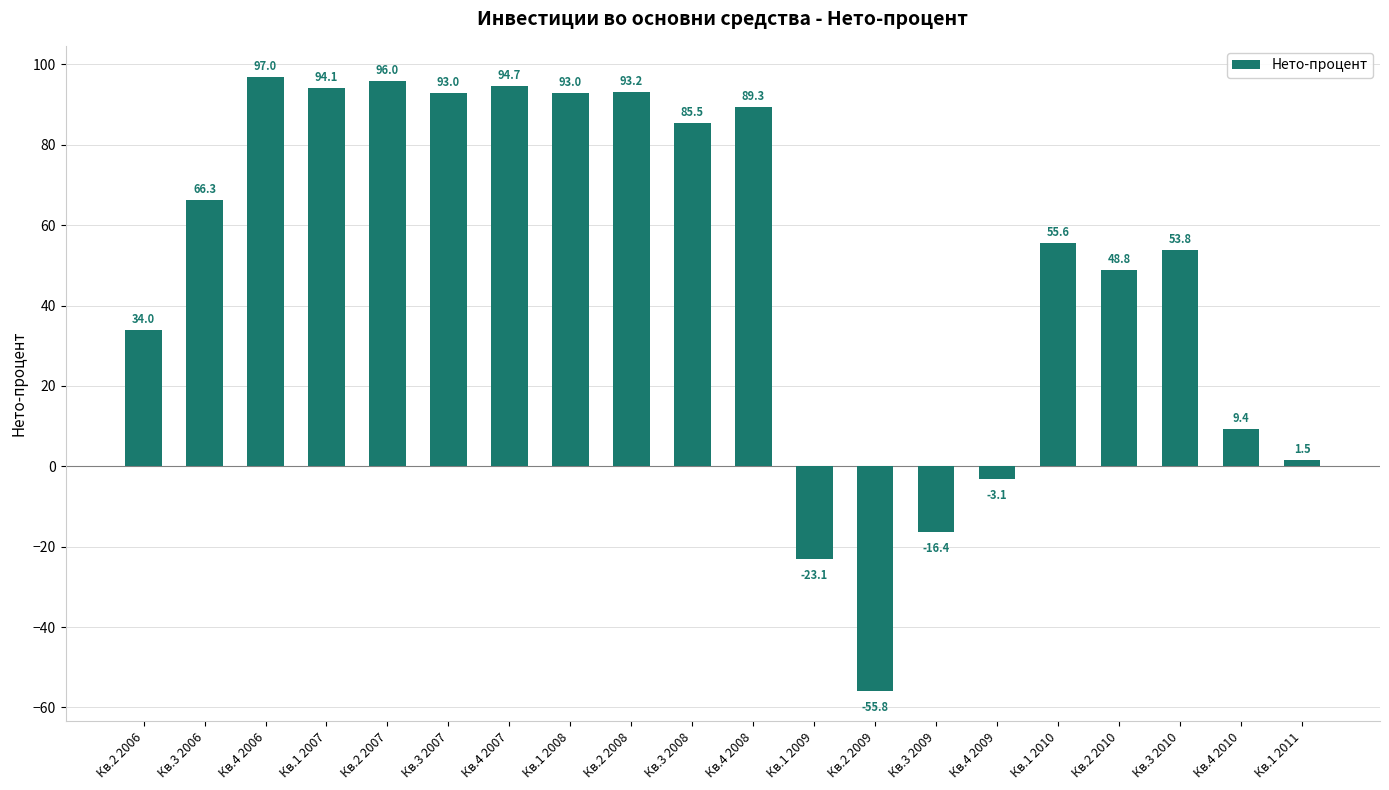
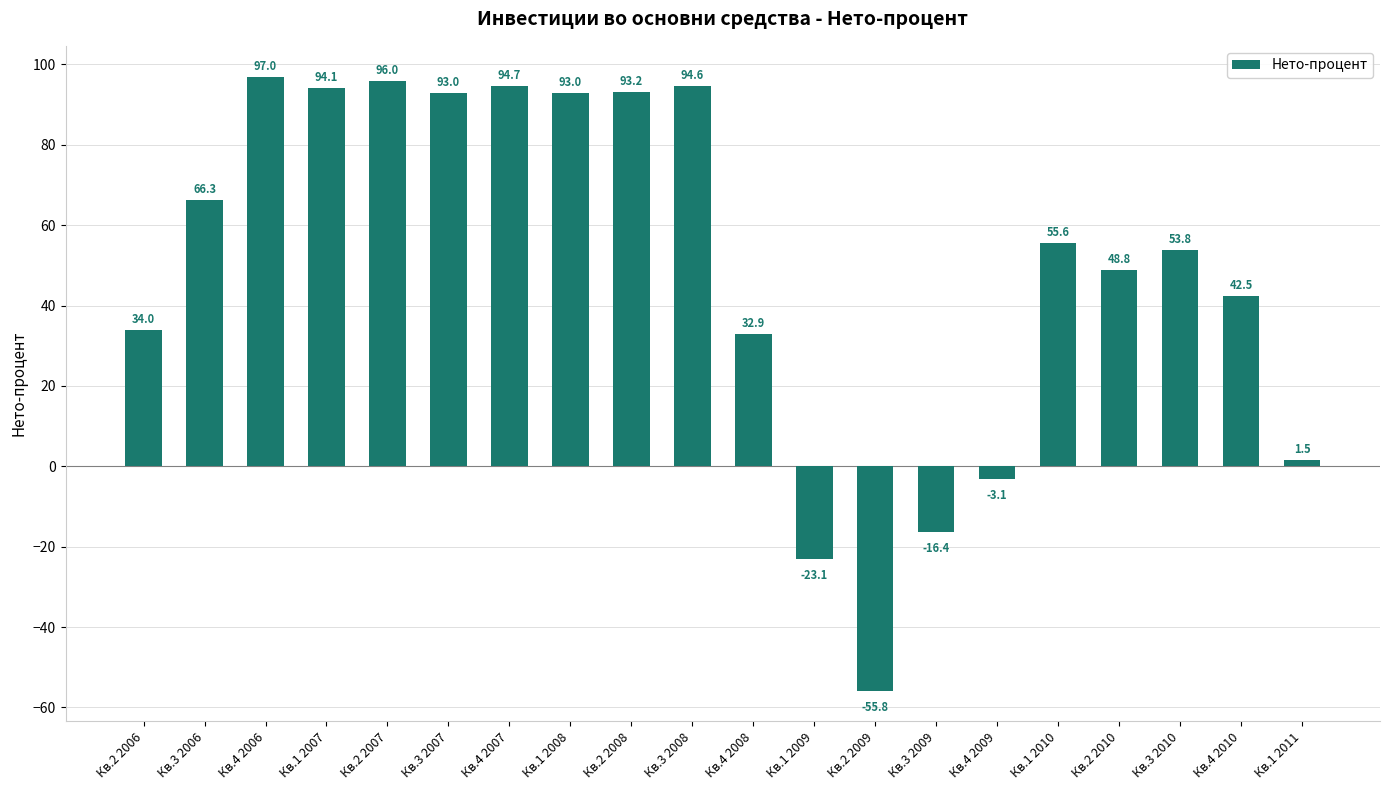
Кв.3 2008: 85.5 -> 94.6
Кв.4 2008: 89.3 -> 32.9
Кв.4 2010: 9.4 -> 42.5
